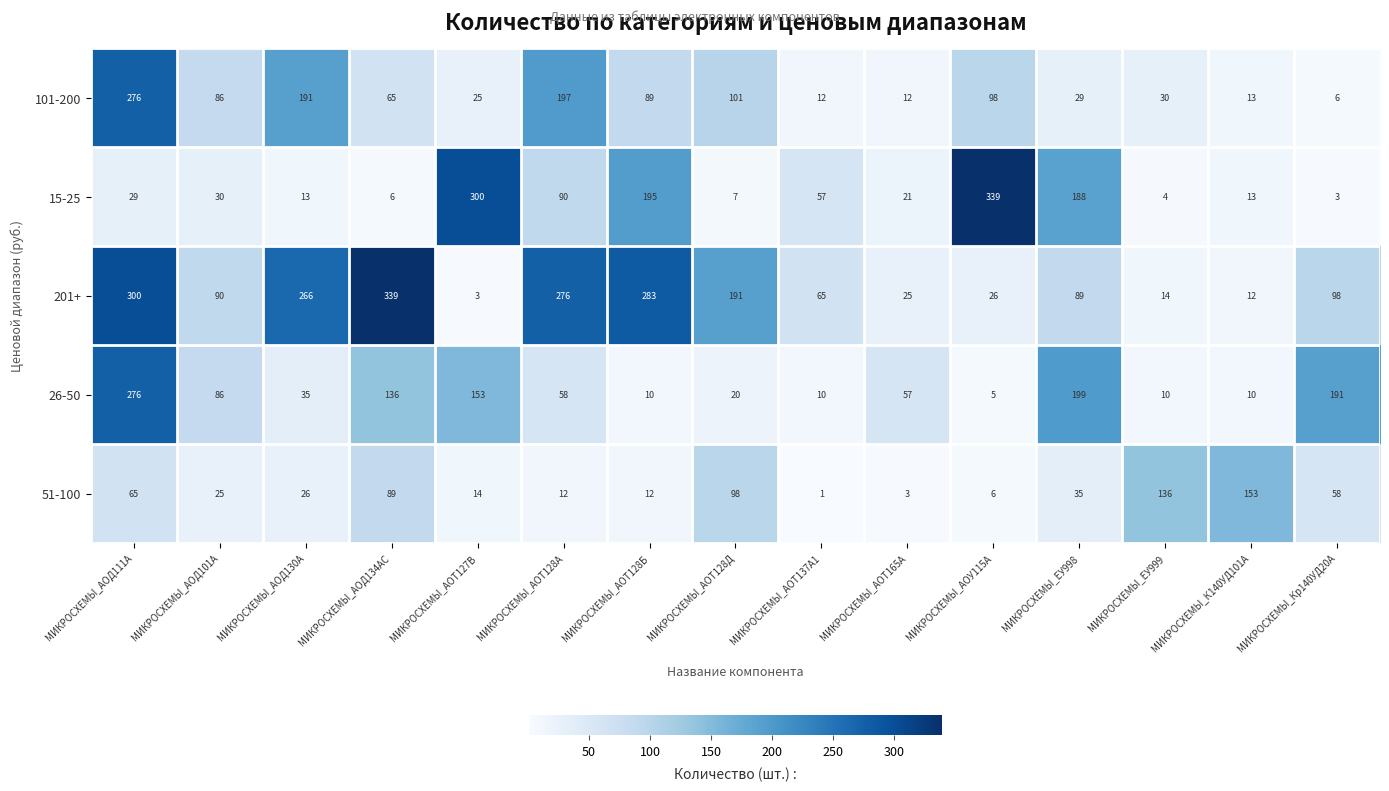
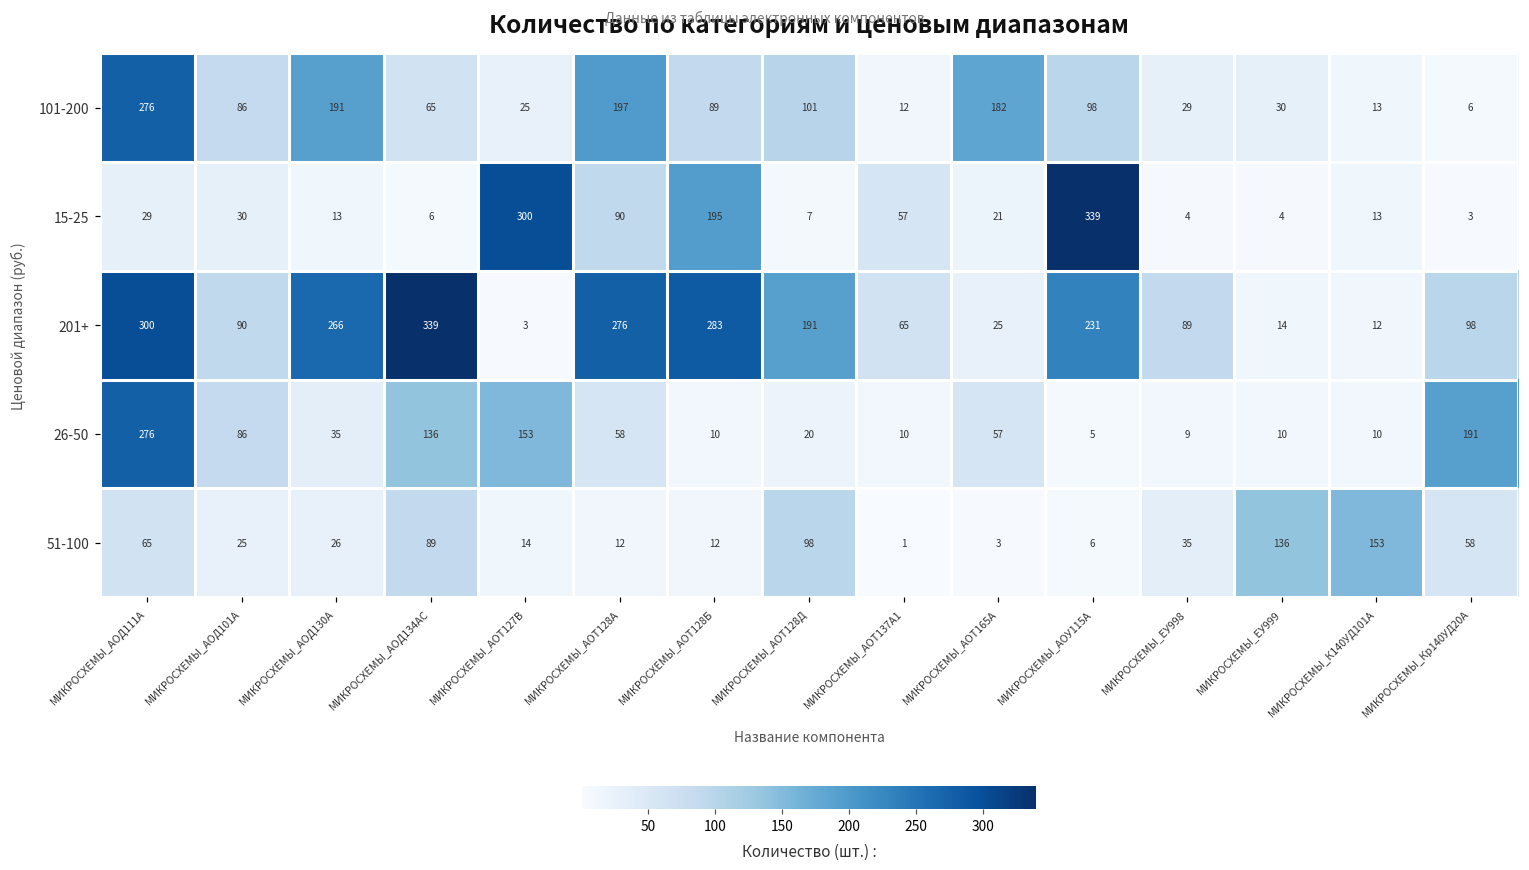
101-200, МИКРОСХЕМЫ_АОТ165А: 12 -> 182
15-25, МИКРОСХЕМЫ_ЕУ998: 188 -> 4
201+, МИКРОСХЕМЫ_АОУ115А: 26 -> 231
26-50, МИКРОСХЕМЫ_ЕУ998: 199 -> 9
